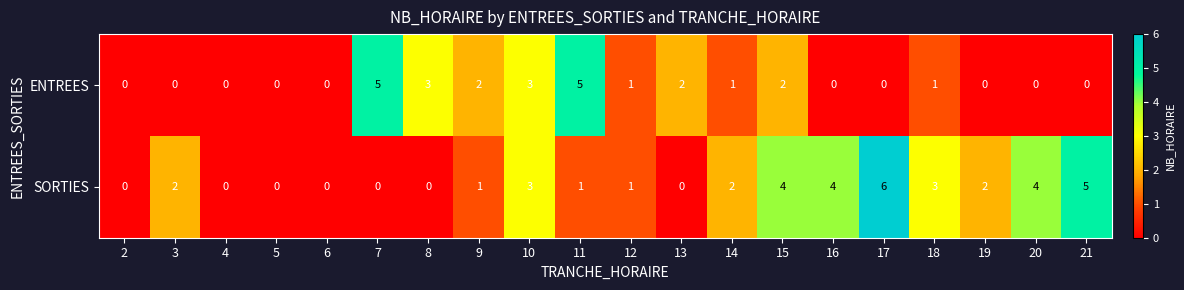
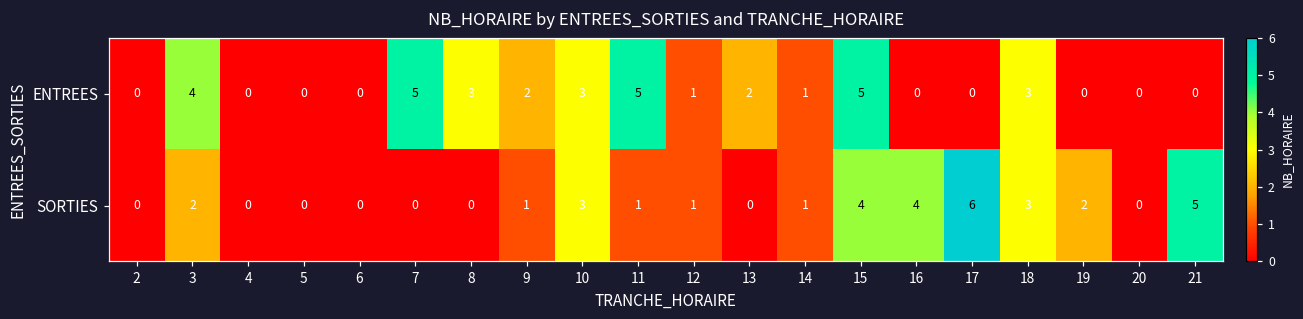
ENTREES, 3: 0 -> 4
ENTREES, 15: 2 -> 5
ENTREES, 18: 1 -> 3
SORTIES, 14: 2 -> 1
SORTIES, 20: 4 -> 0
